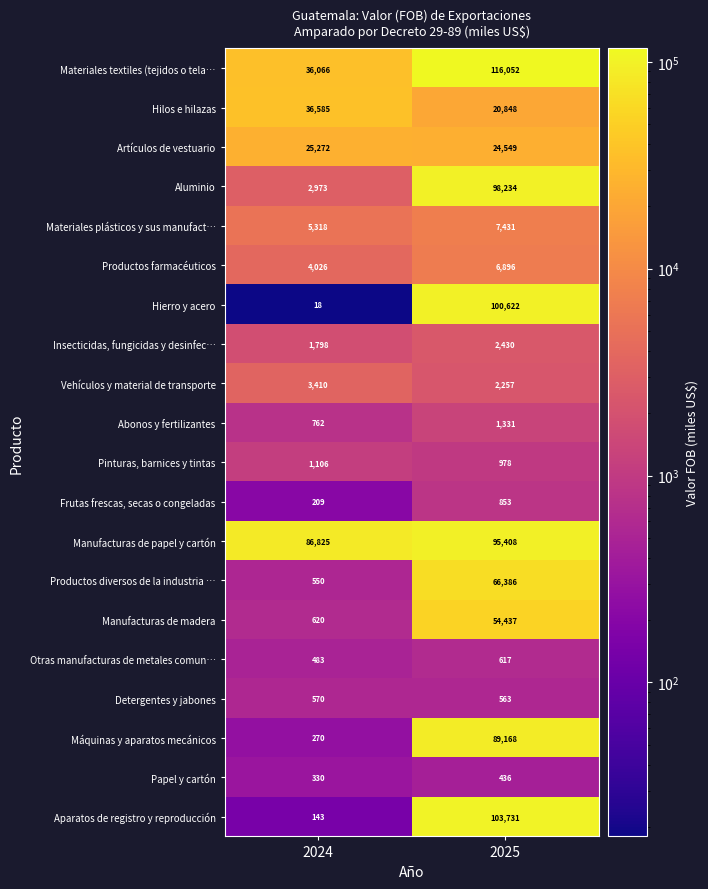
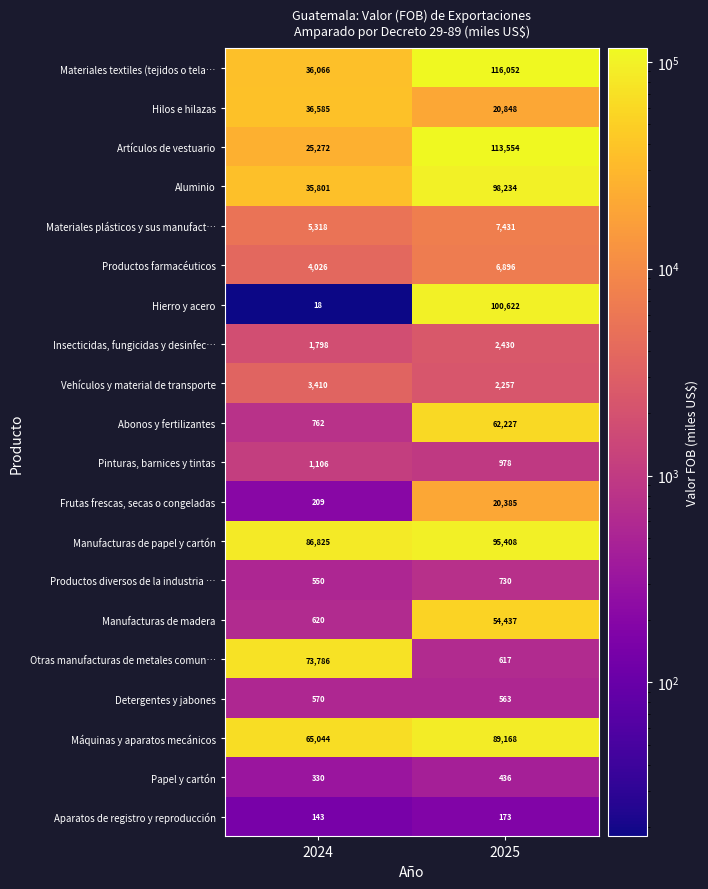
Artículos de vestuario, 2025: 24,549 -> 113,554
Aluminio, 2024: 2,973 -> 35,801
Abonos y fertilizantes, 2025: 1,331 -> 62,227
Frutas frescas, secas o congeladas, 2025: 853 -> 20,385
Productos diversos de la industria …, 2025: 66,386 -> 730
Otras manufacturas de metales comun…, 2024: 483 -> 73,786
Máquinas y aparatos mecánicos, 2024: 270 -> 65,044
Aparatos de registro y reproducción, 2025: 103,731 -> 173
